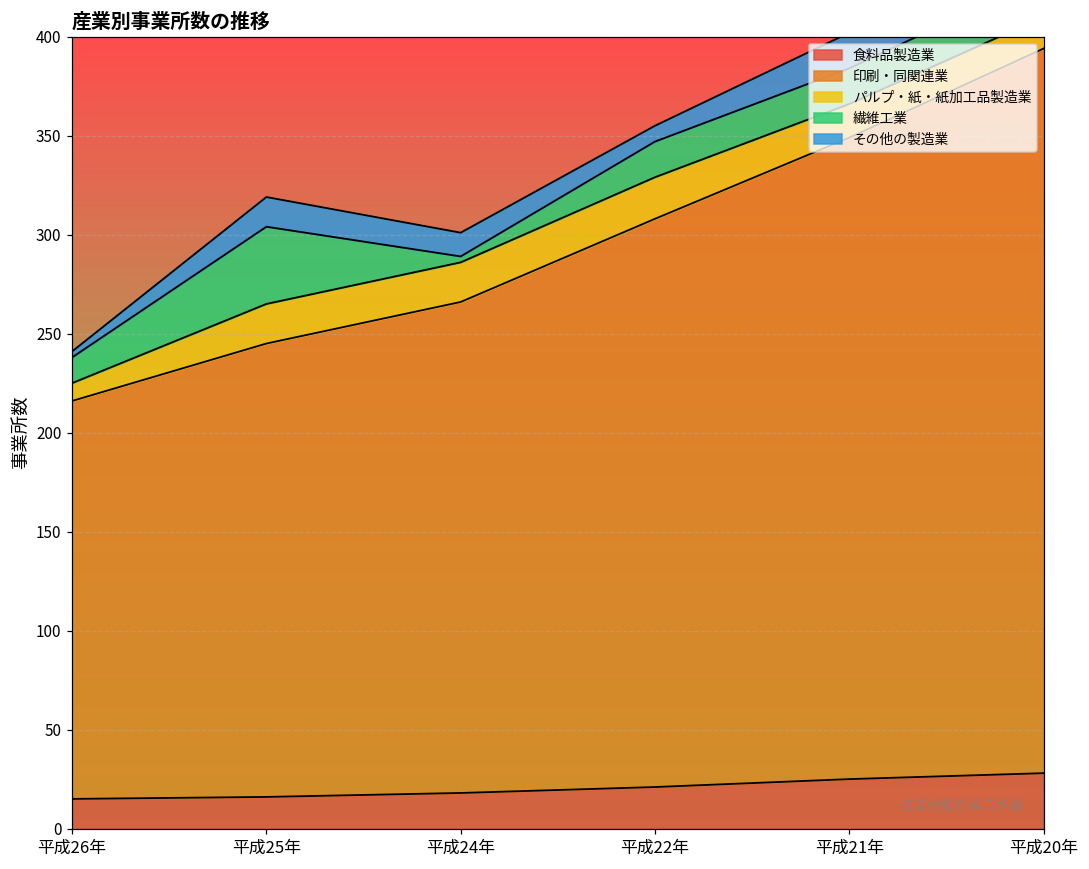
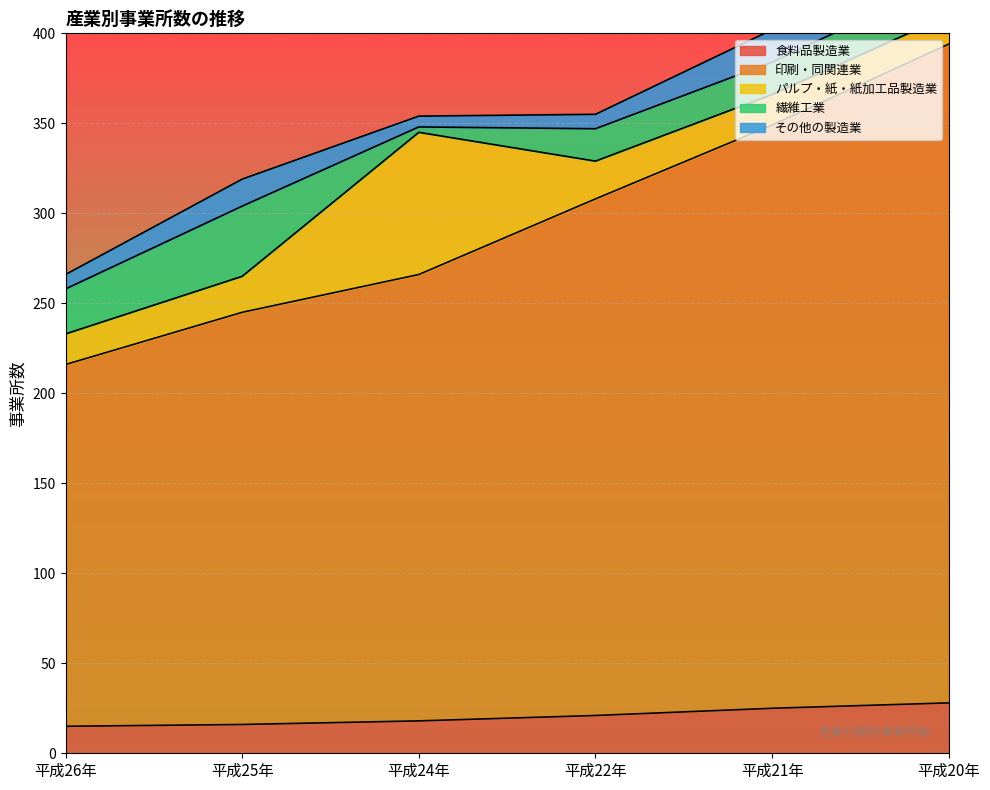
パルプ・紙・紙加工品製造業, 平成26年: 9 -> 17
繊維工業, 平成26年: 13 -> 25
その他の製造業, 平成26年: 3 -> 8
パルプ・紙・紙加工品製造業, 平成24年: 20 -> 79
その他の製造業, 平成24年: 12 -> 6
